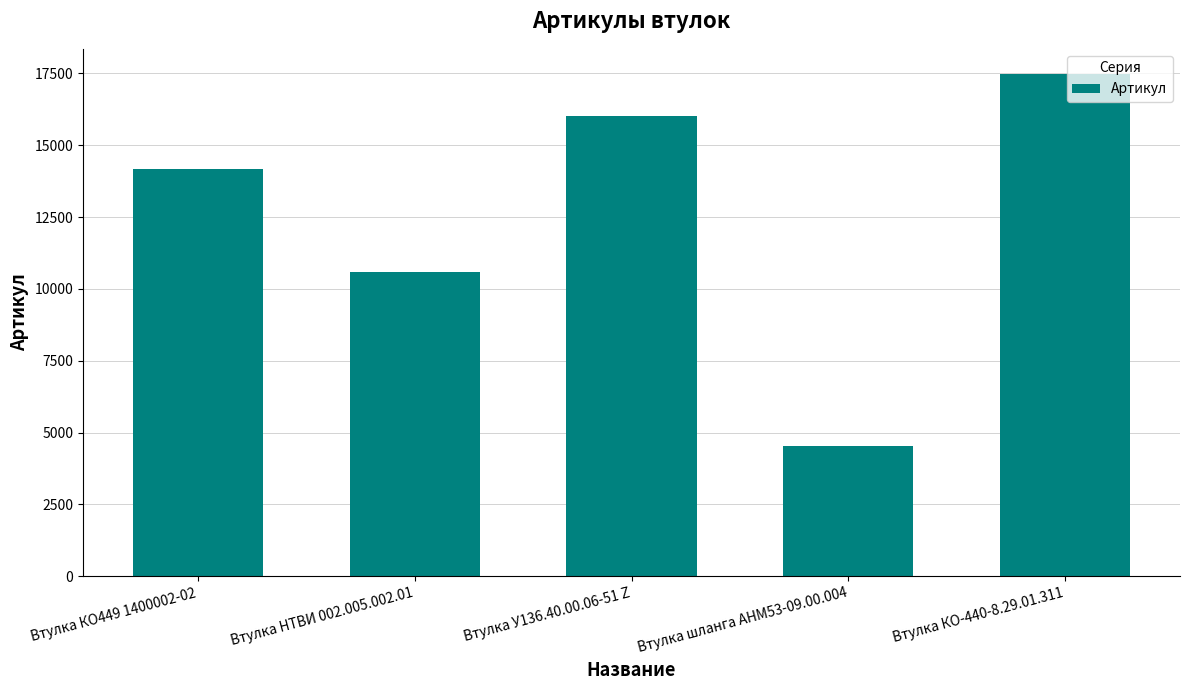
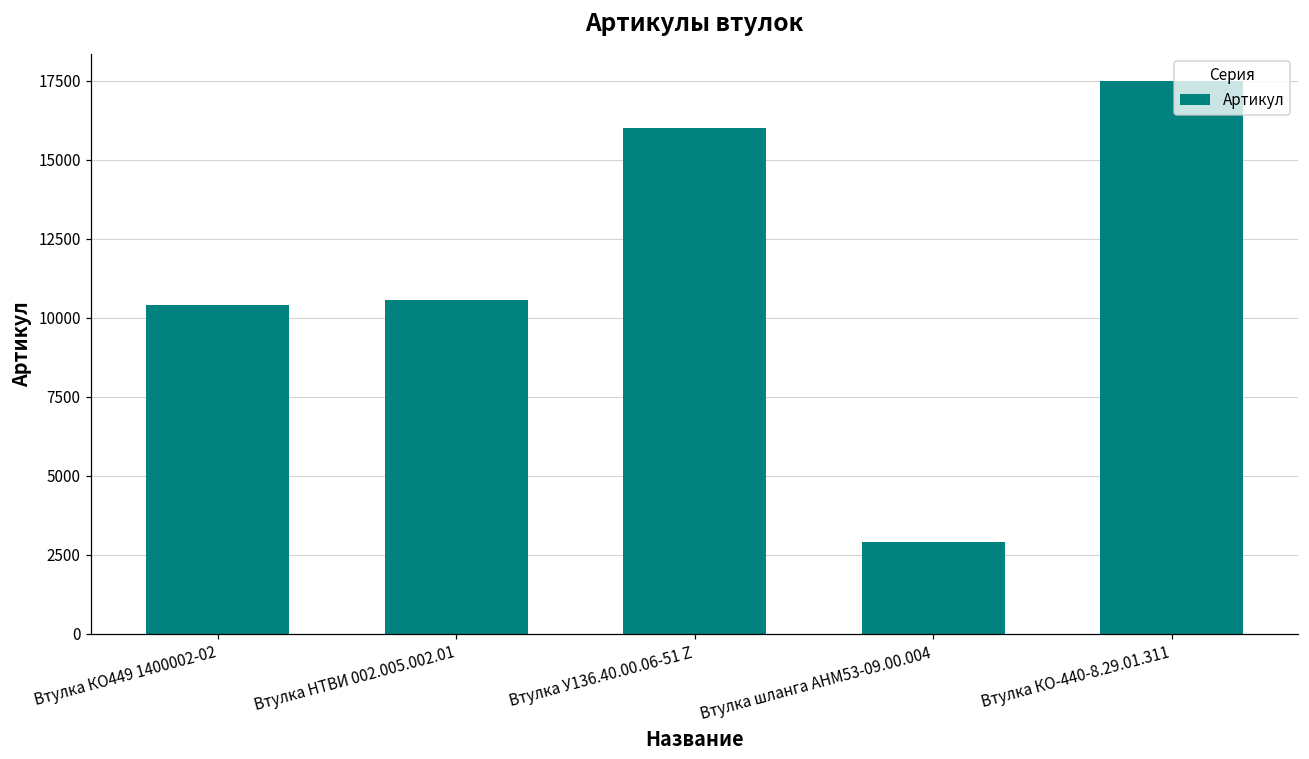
Втулка КО449 1400002-02: 14200 -> 10400
Втулка шланга АНМ53-09.00.004: 4500 -> 2900
